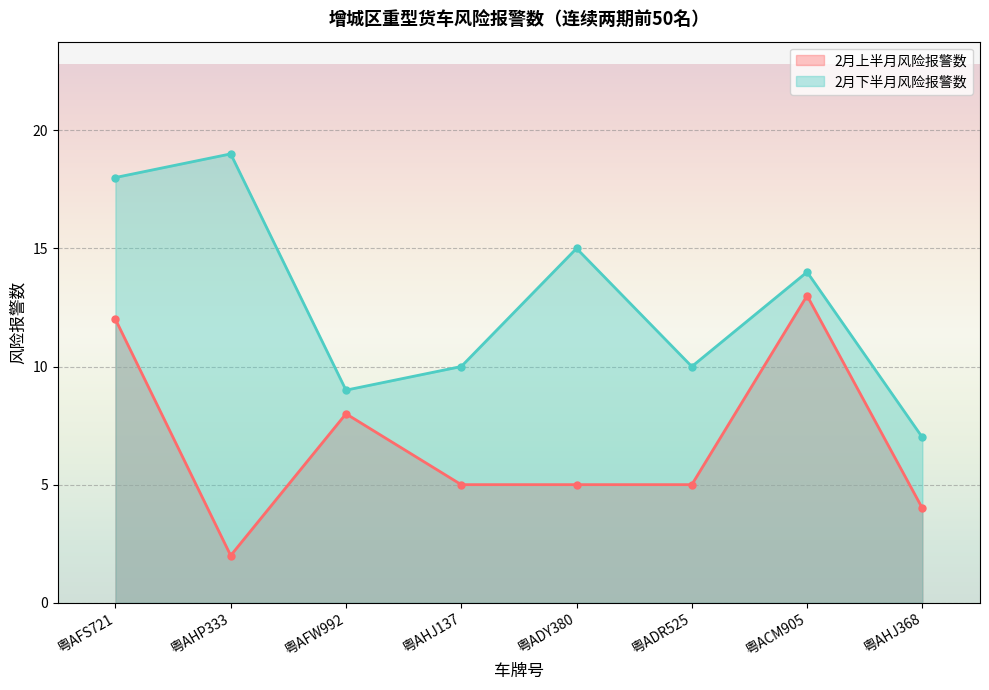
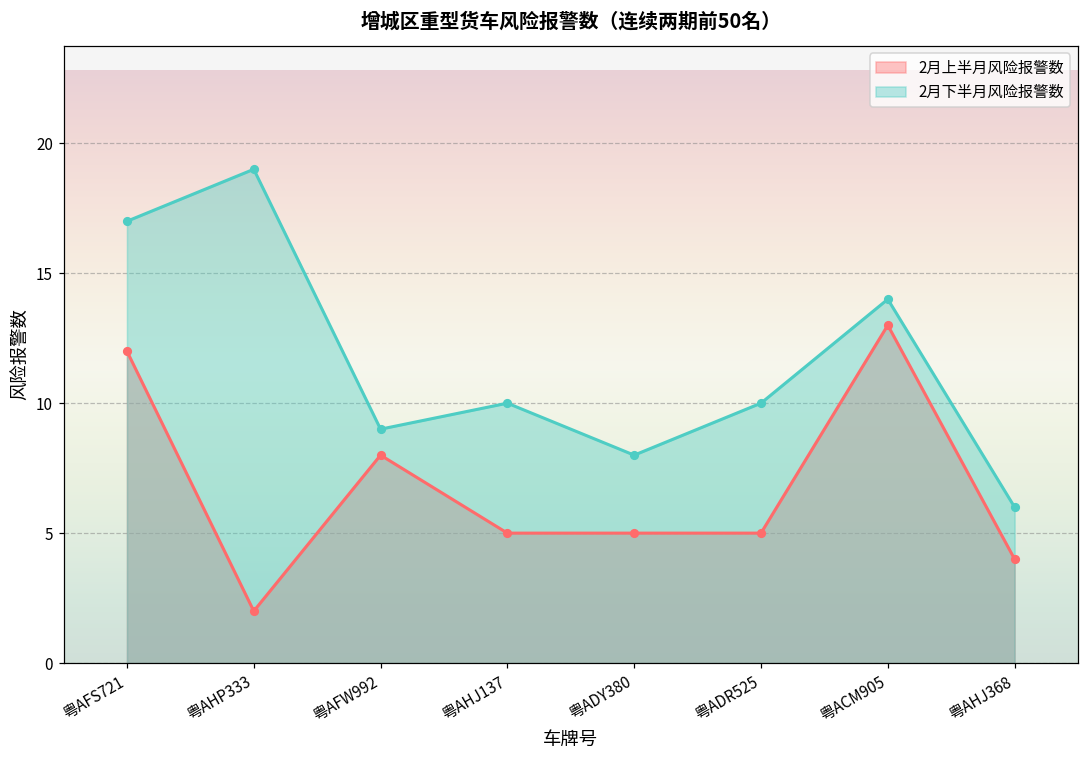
2月下半月风险报警数, 粤AFS721: 18 -> 17
2月下半月风险报警数, 粤ADY380: 15 -> 8
2月下半月风险报警数, 粤AHJ368: 7 -> 6
